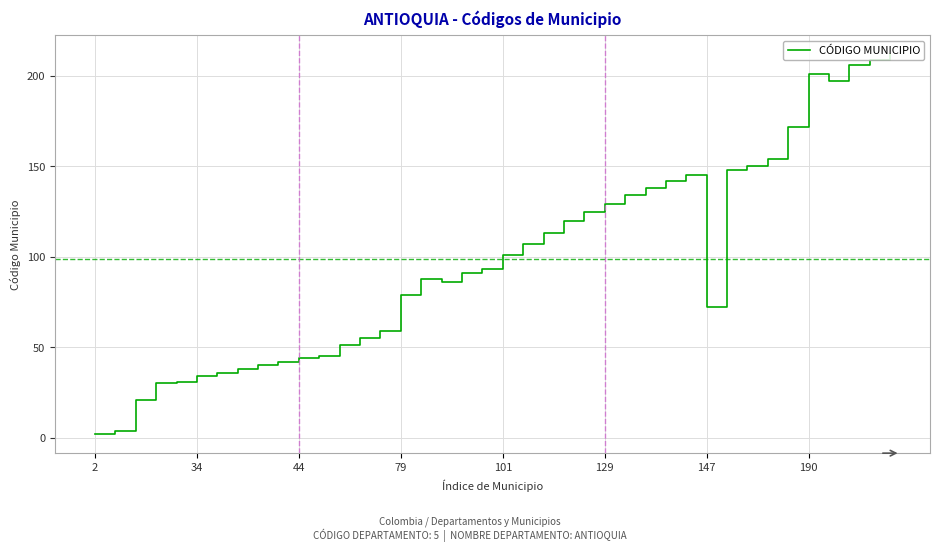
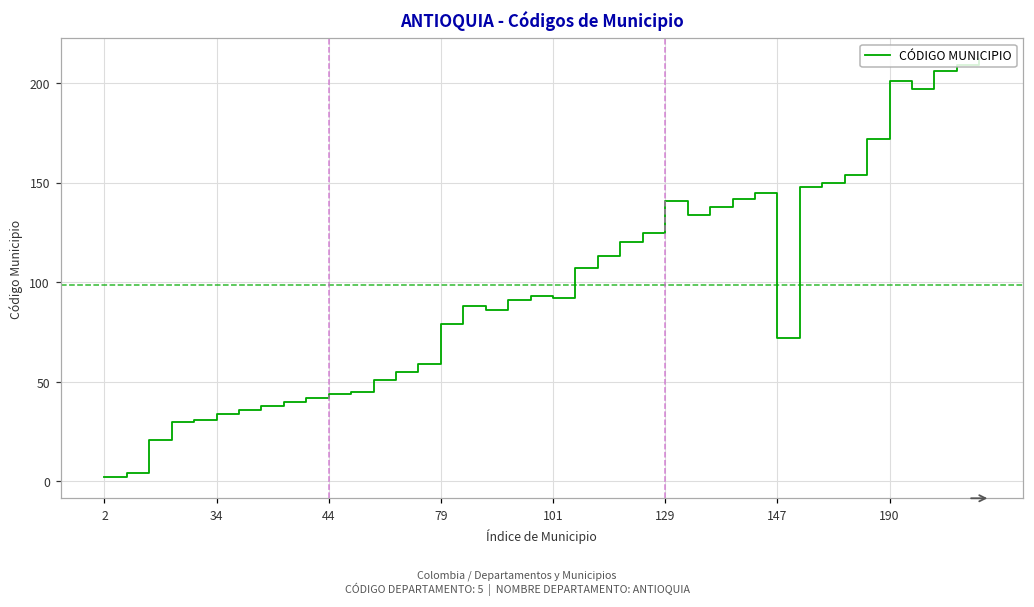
101: 101 -> 92
129: 129 -> 141
